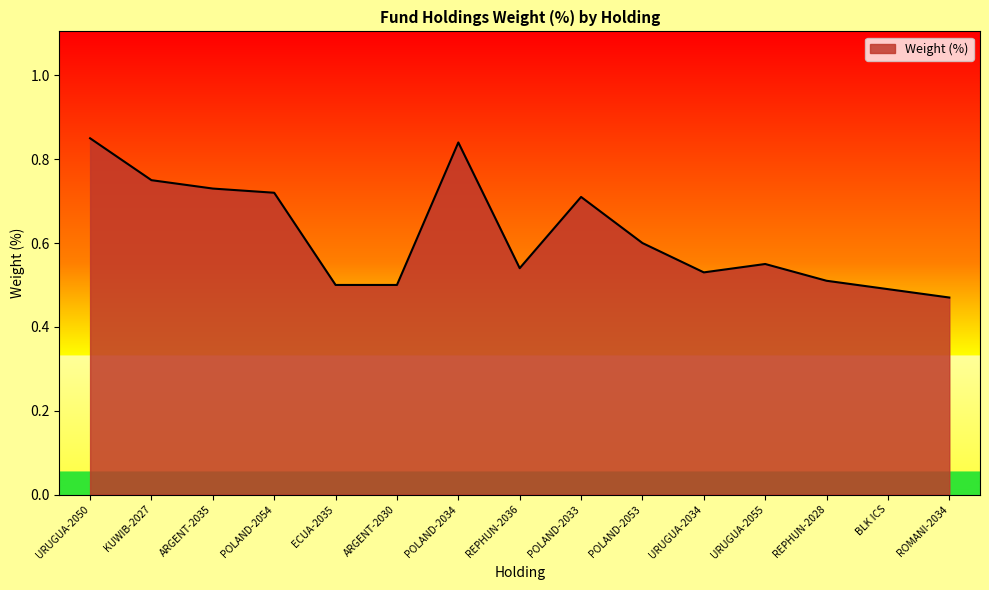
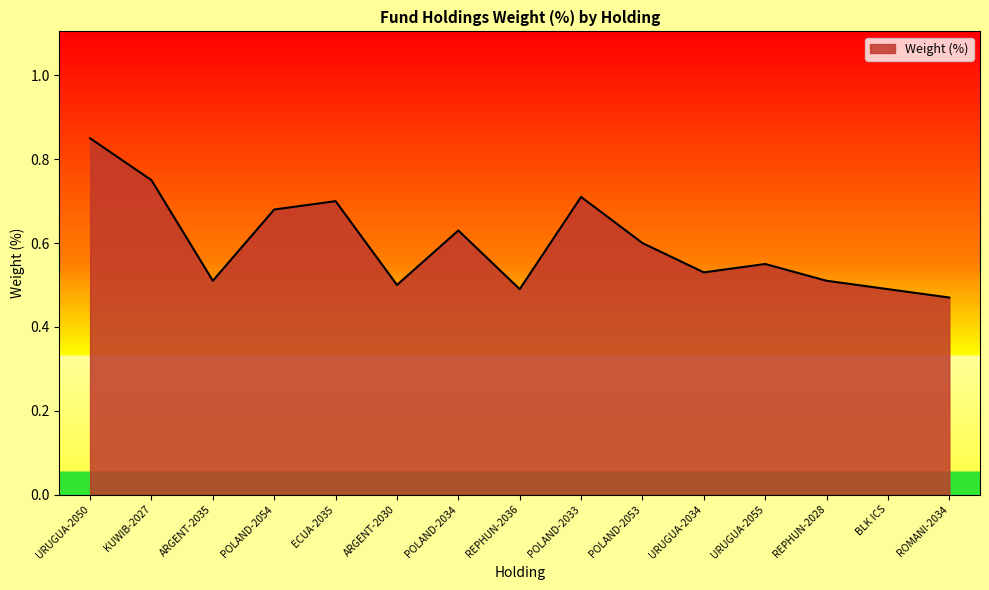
ARGENT-2035: 0.73 -> 0.51
POLAND-2054: 0.72 -> 0.68
ECUA-2035: 0.5 -> 0.7
POLAND-2034: 0.84 -> 0.63
REPHUN-2036: 0.54 -> 0.49
